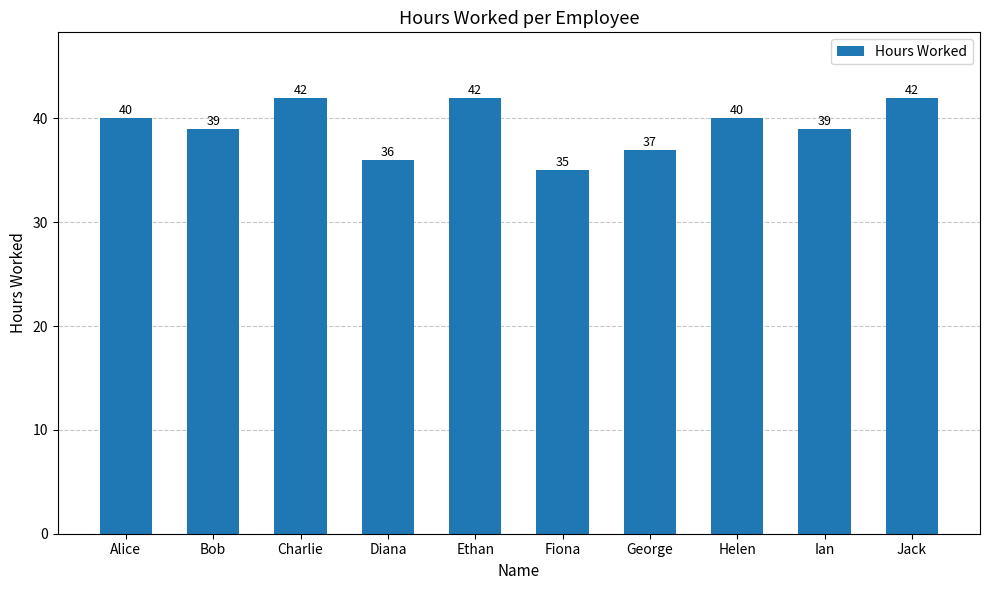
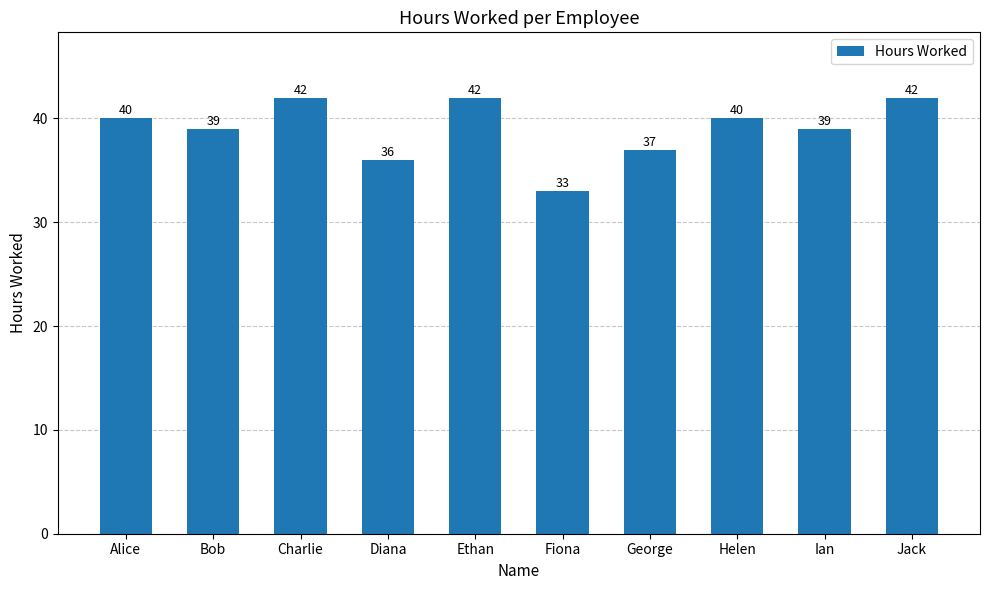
Fiona: 35 -> 33
